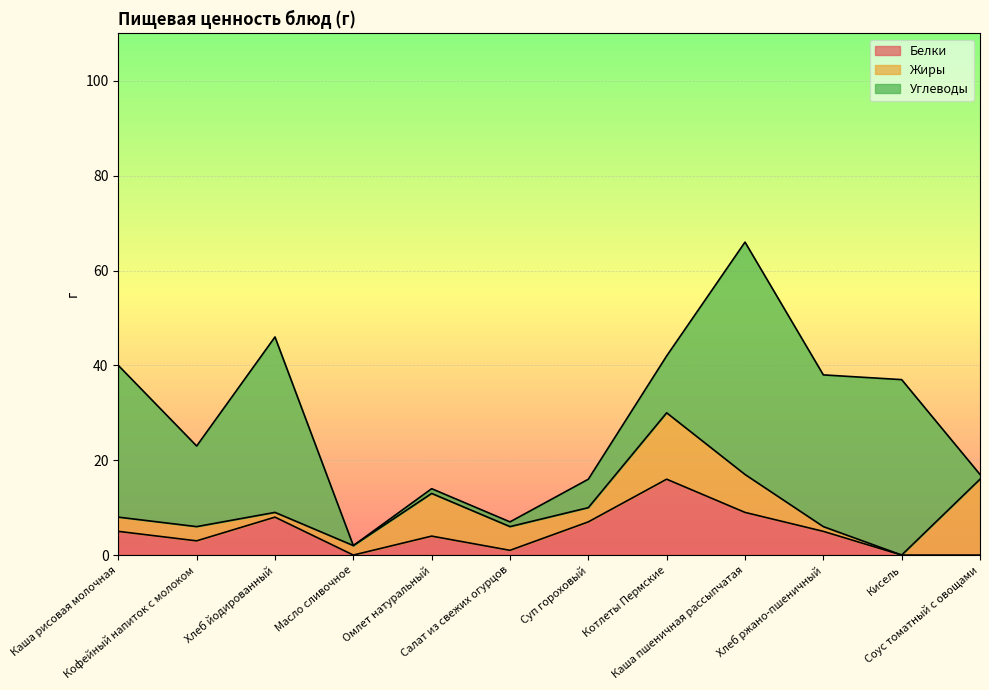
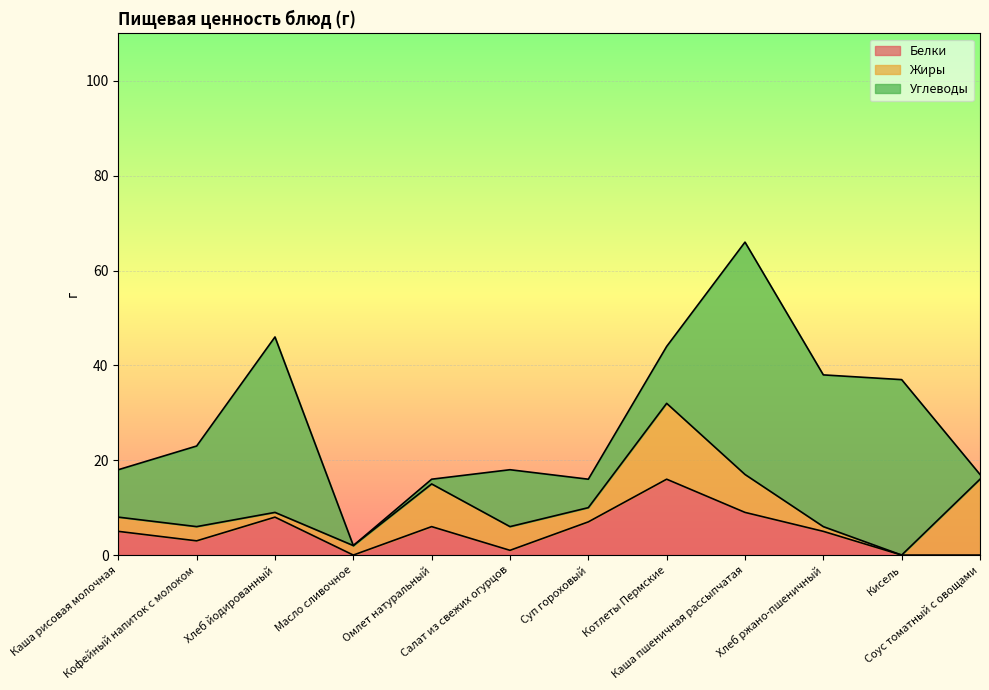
Углеводы, Каша рисовая молочная: 32 -> 10
Белки, Омлет натуральный: 4 -> 6
Углеводы, Салат из свежих огурцов: 1 -> 12
Жиры, Котлеты Пермские: 14 -> 16
